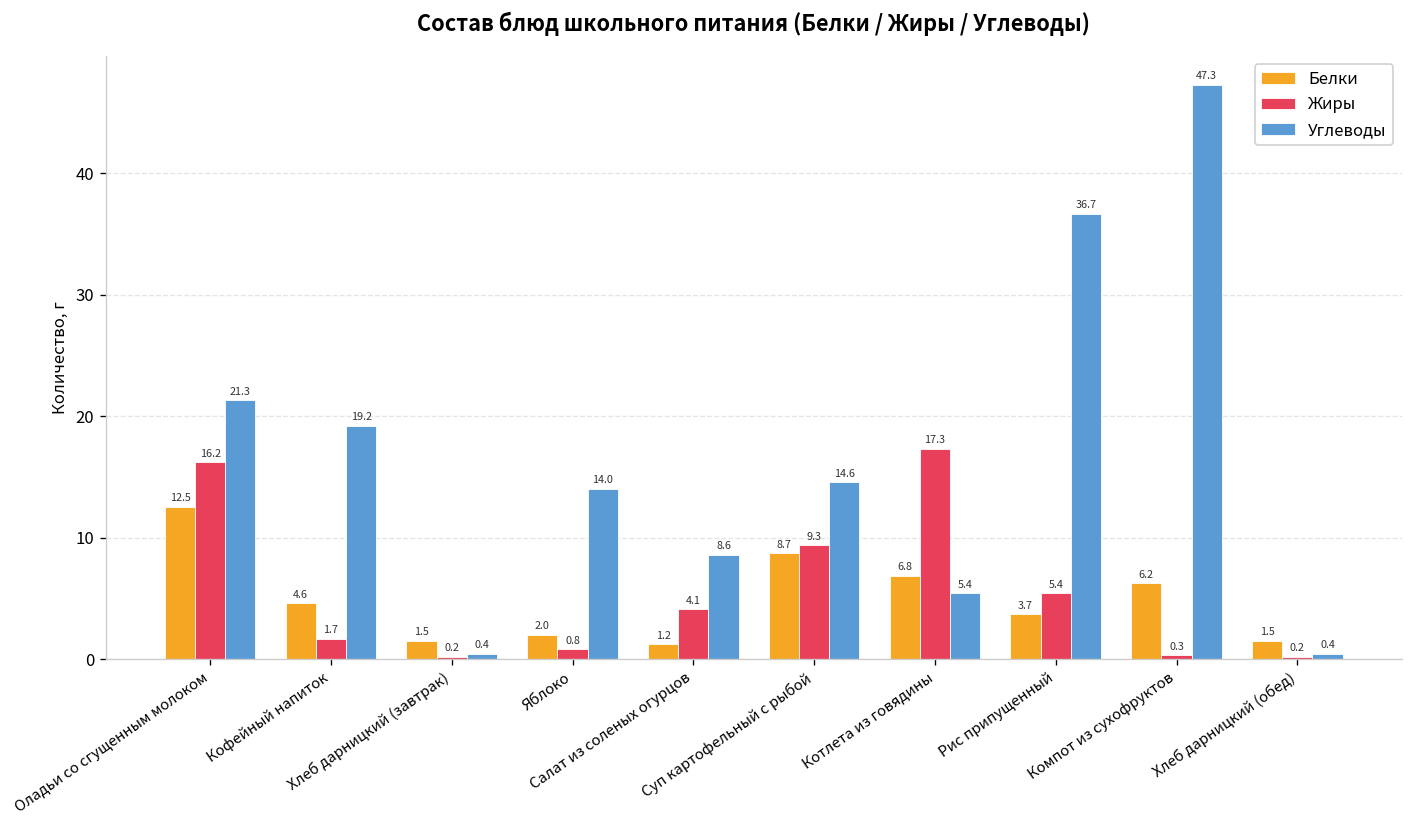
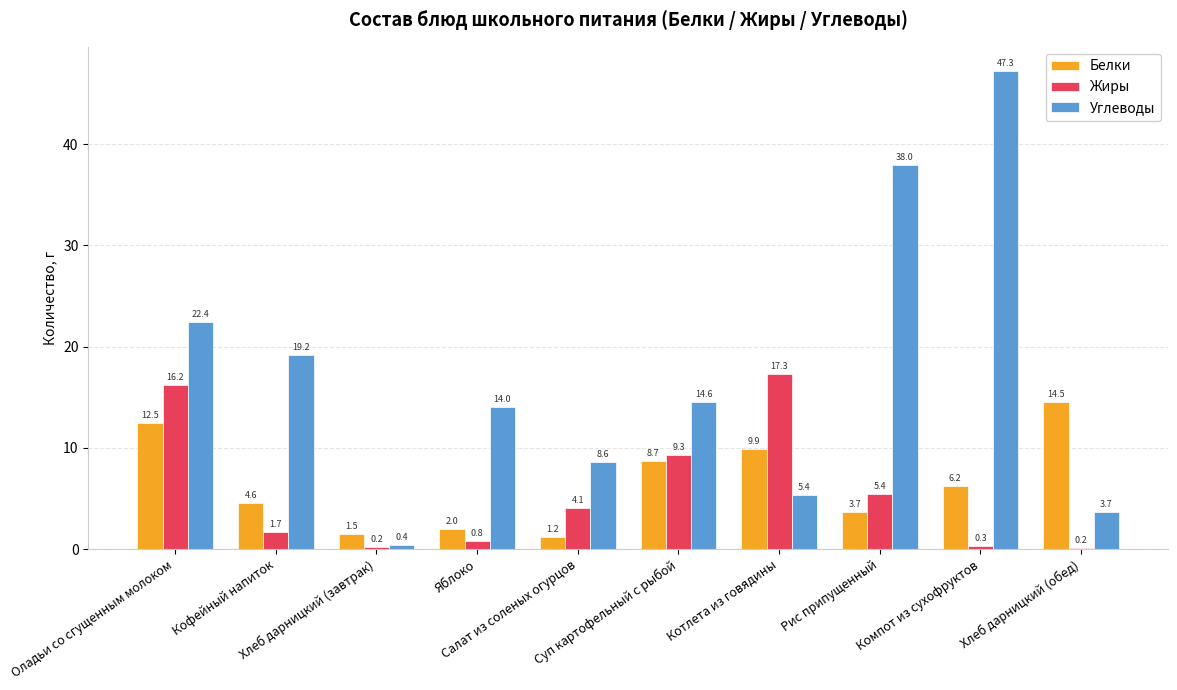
Углеводы, Оладьи со сгущенным молоком: 21.3 -> 22.4
Белки, Котлета из говядины: 6.8 -> 9.9
Углеводы, Рис припущенный: 36.7 -> 38.0
Белки, Хлеб дарницкий (обед): 1.5 -> 14.5
Углеводы, Хлеб дарницкий (обед): 0.4 -> 3.7
